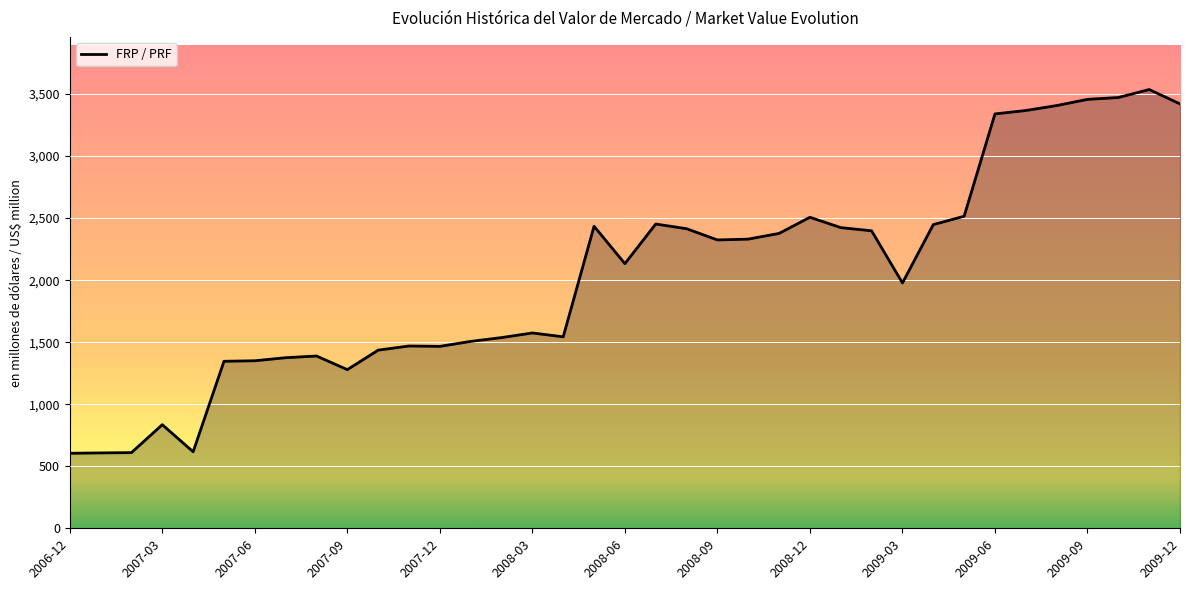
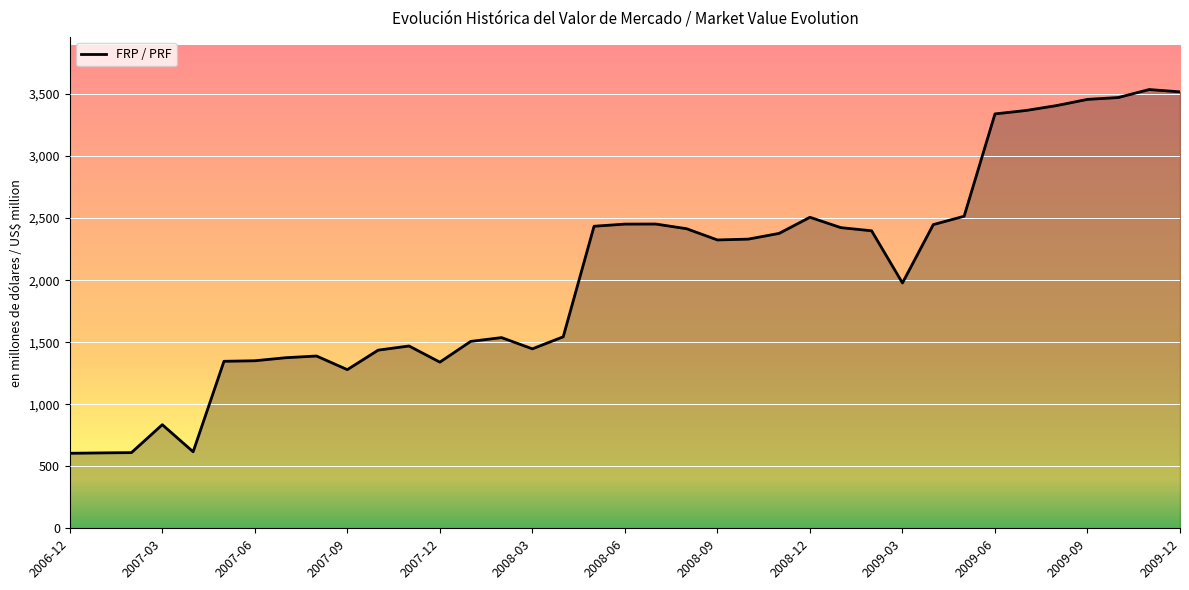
2007-12: 1,470 -> 1,340
2008-03: 1,570 -> 1,450
2008-06: 2,130 -> 2,450
2009-12: 3,420 -> 3,520
